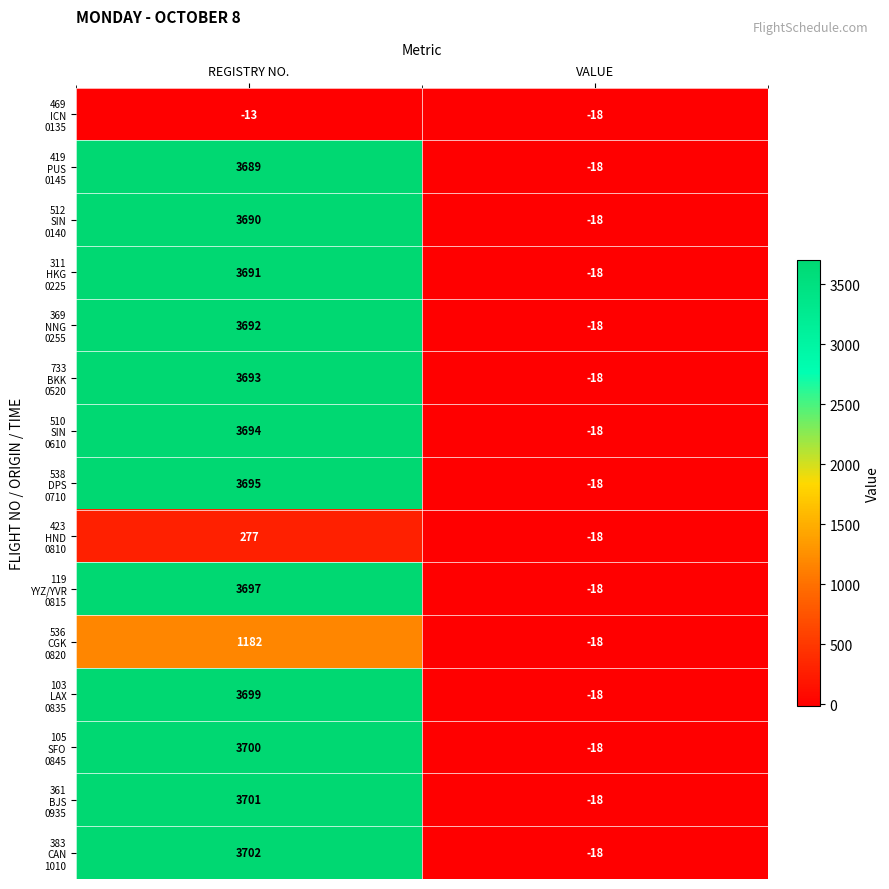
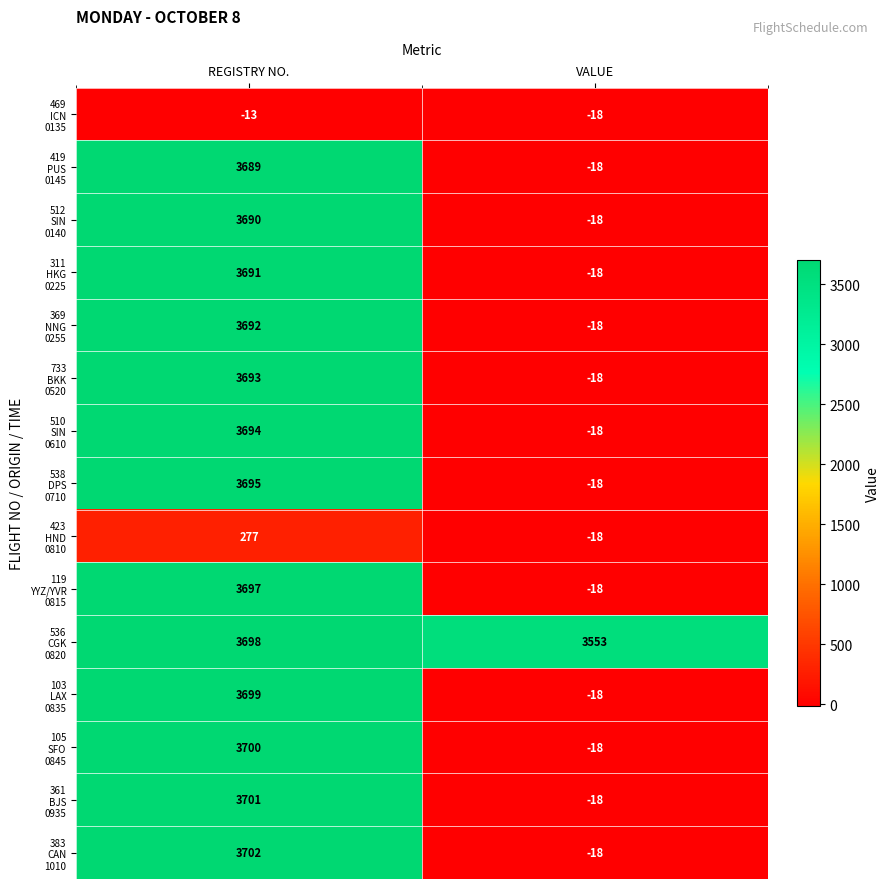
536 CGK 0820, REGISTRY NO.: 1182 -> 3698
536 CGK 0820, VALUE: -18 -> 3553
